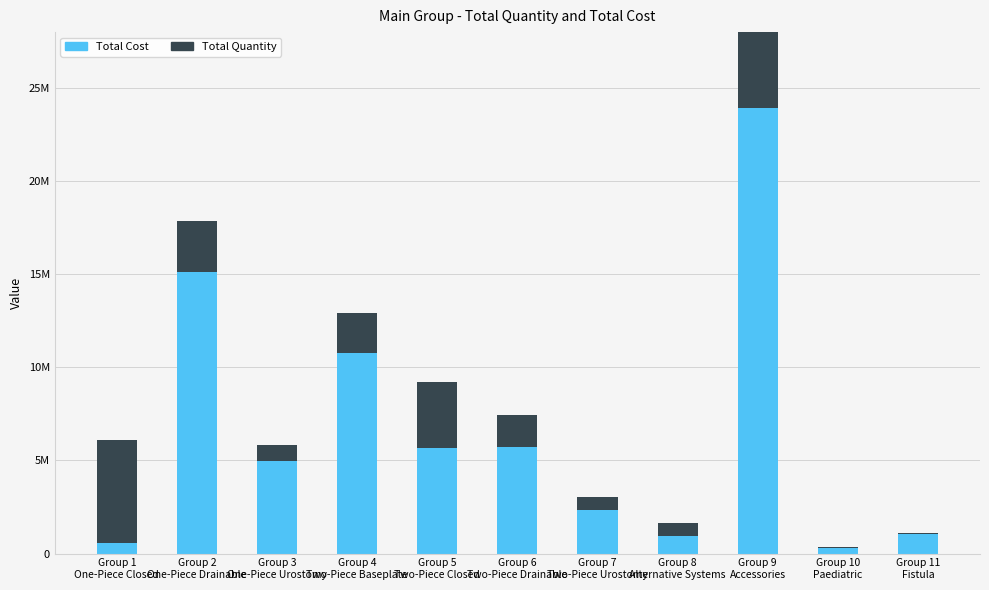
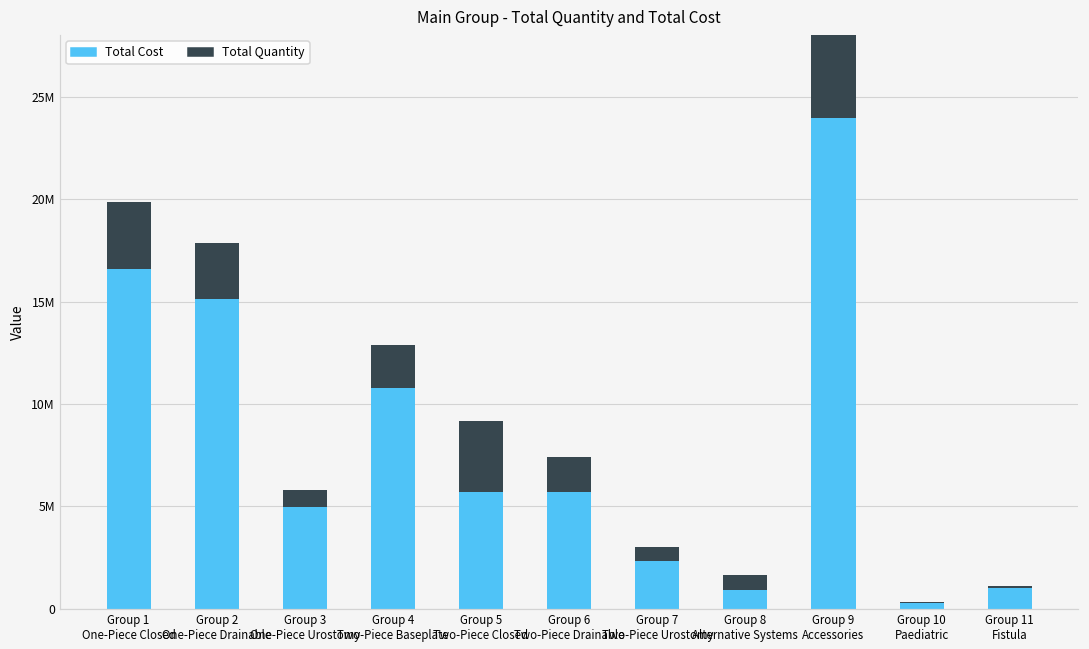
Total Cost, Group 1 One-Piece Closed: 600000 -> 16600000
Total Quantity, Group 1 One-Piece Closed: 5500000 -> 3300000
